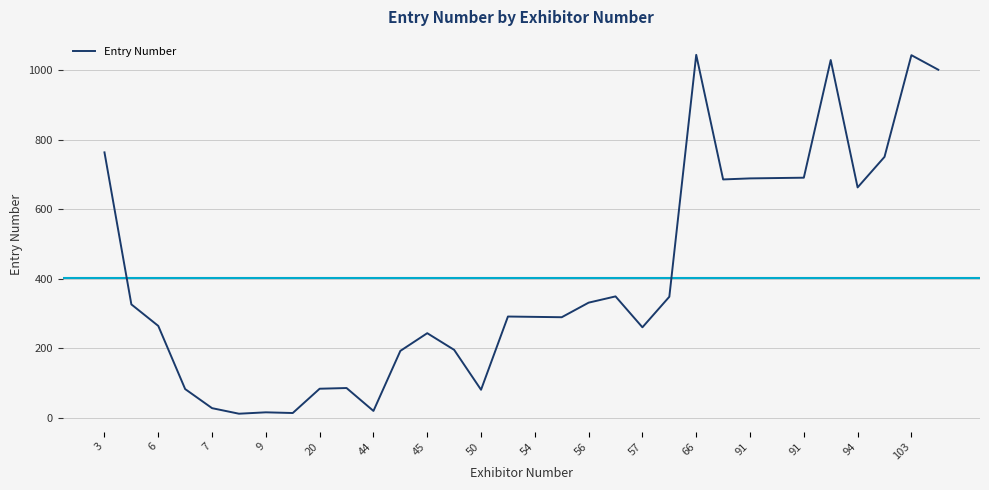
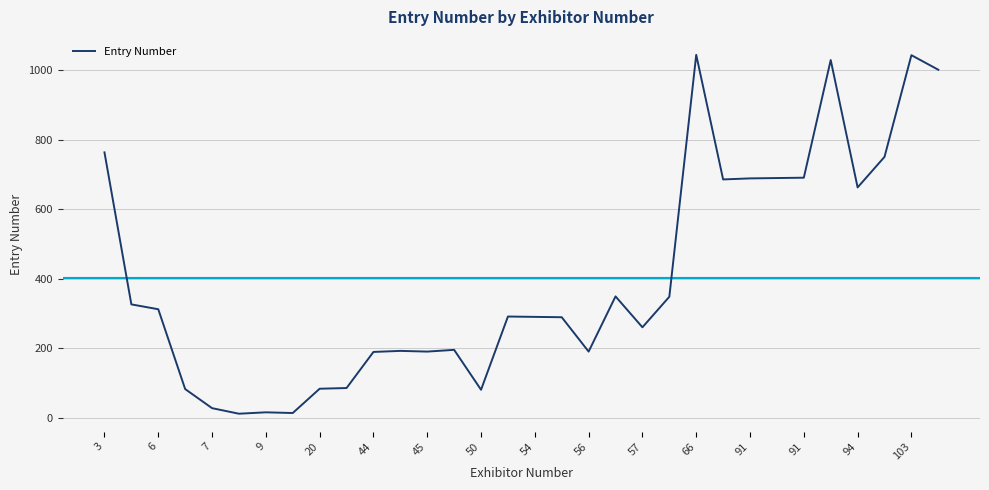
6: 260 -> 310
44: 20 -> 190
45: 240 -> 190
56: 330 -> 190
